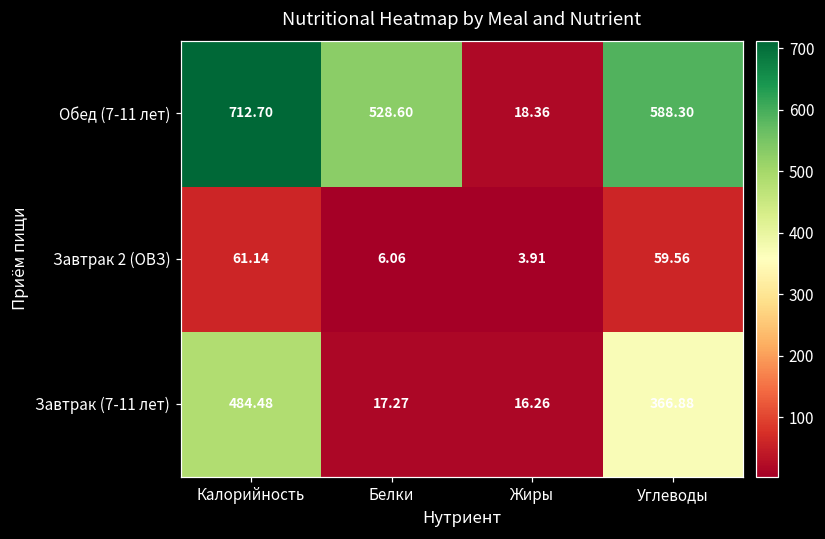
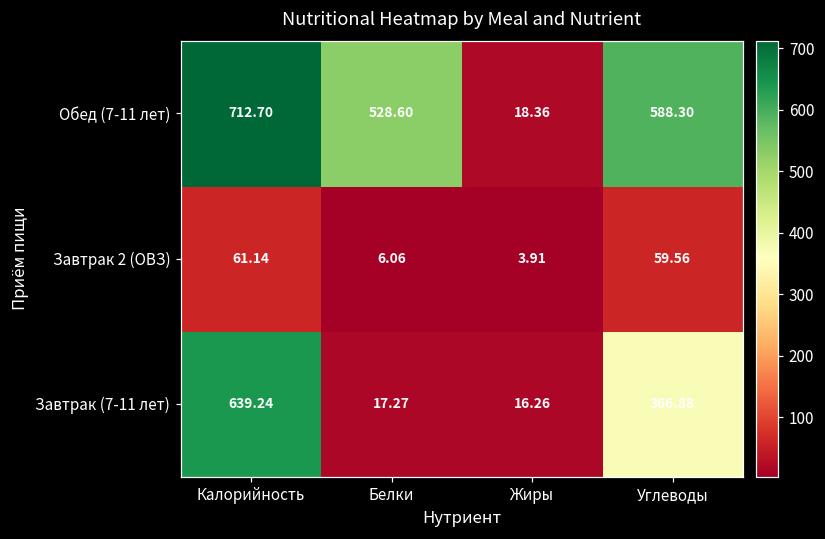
Завтрак (7-11 лет), Калорийность: 484.48 -> 639.24
